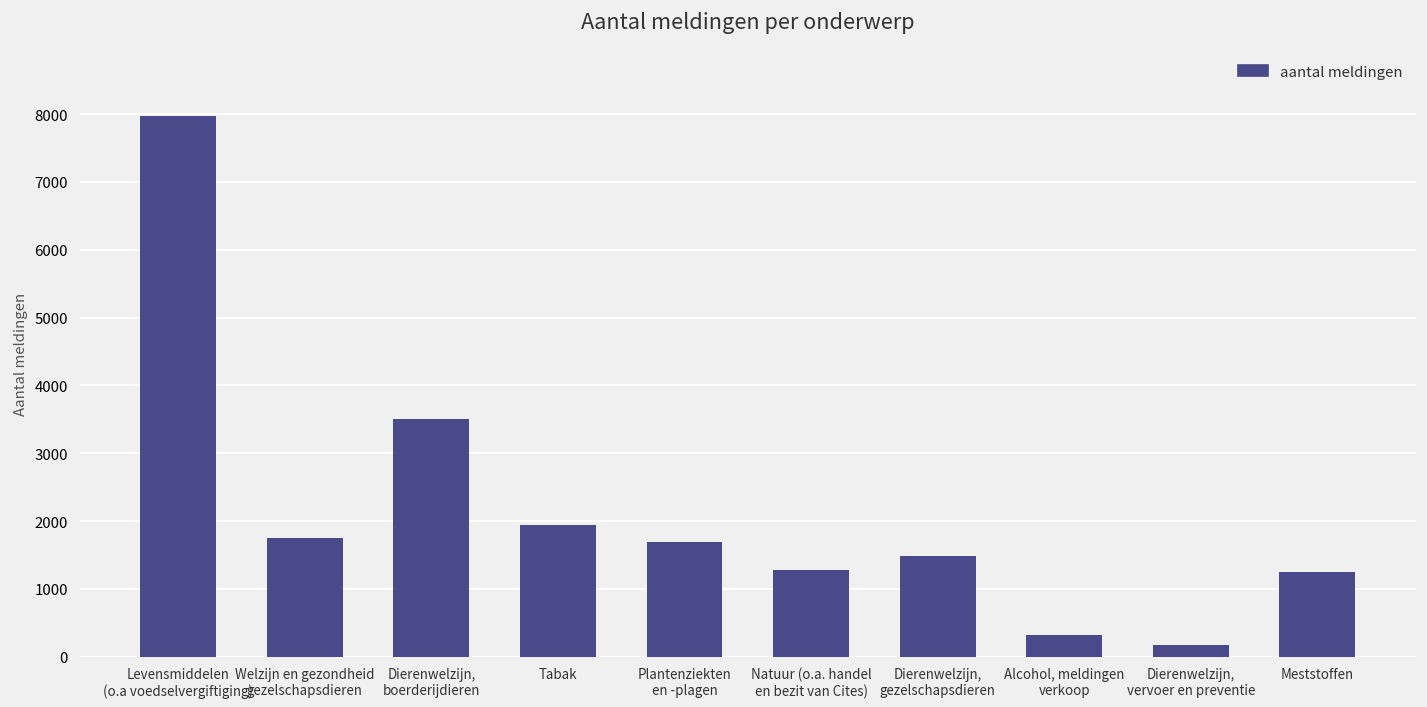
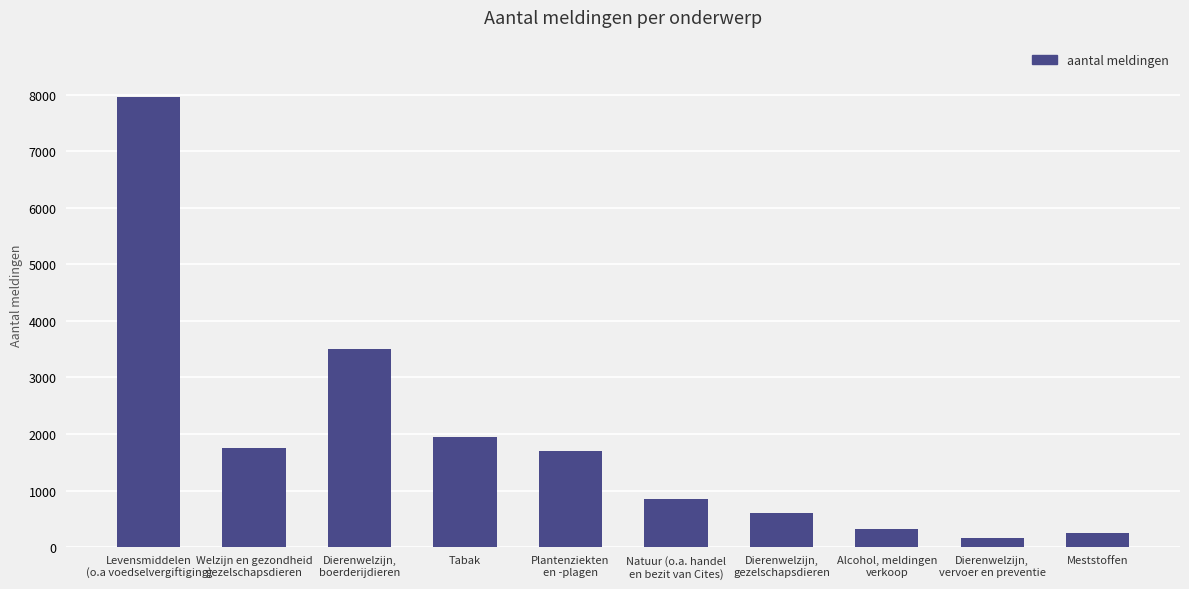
Natuur (o.a. handel en bezit van Cites): 1300 -> 900
Dierenwelzijn, gezelschapsdieren: 1500 -> 600
Meststoffen: 1200 -> 300
